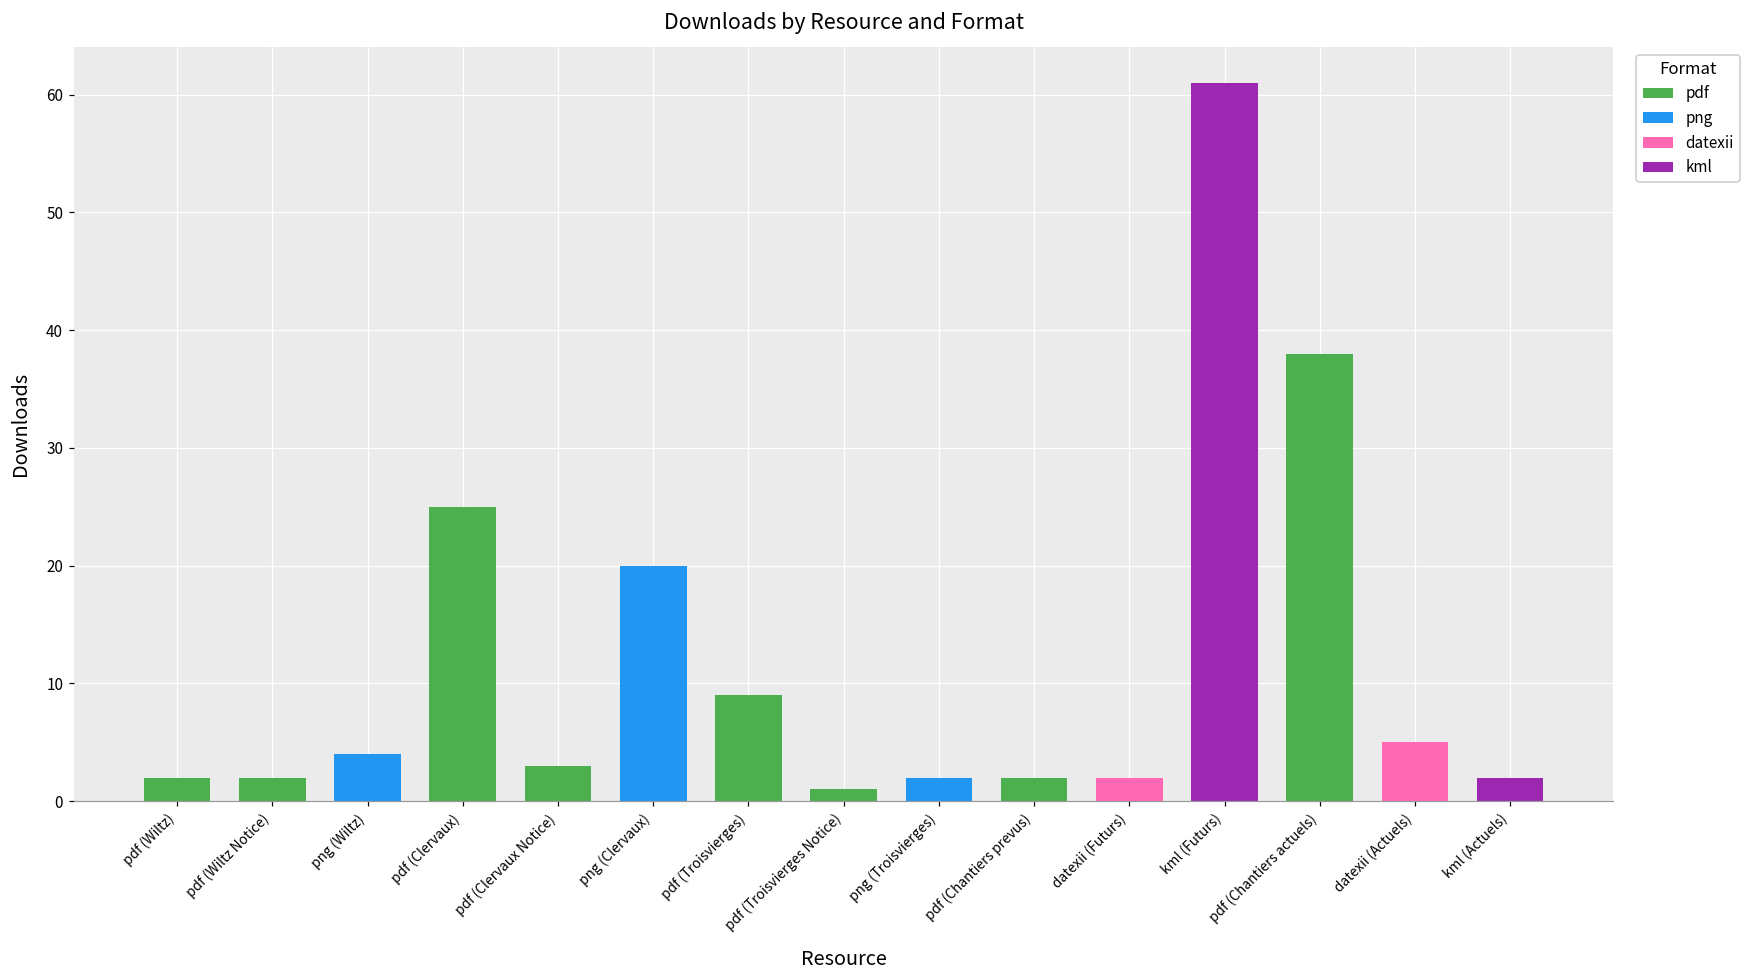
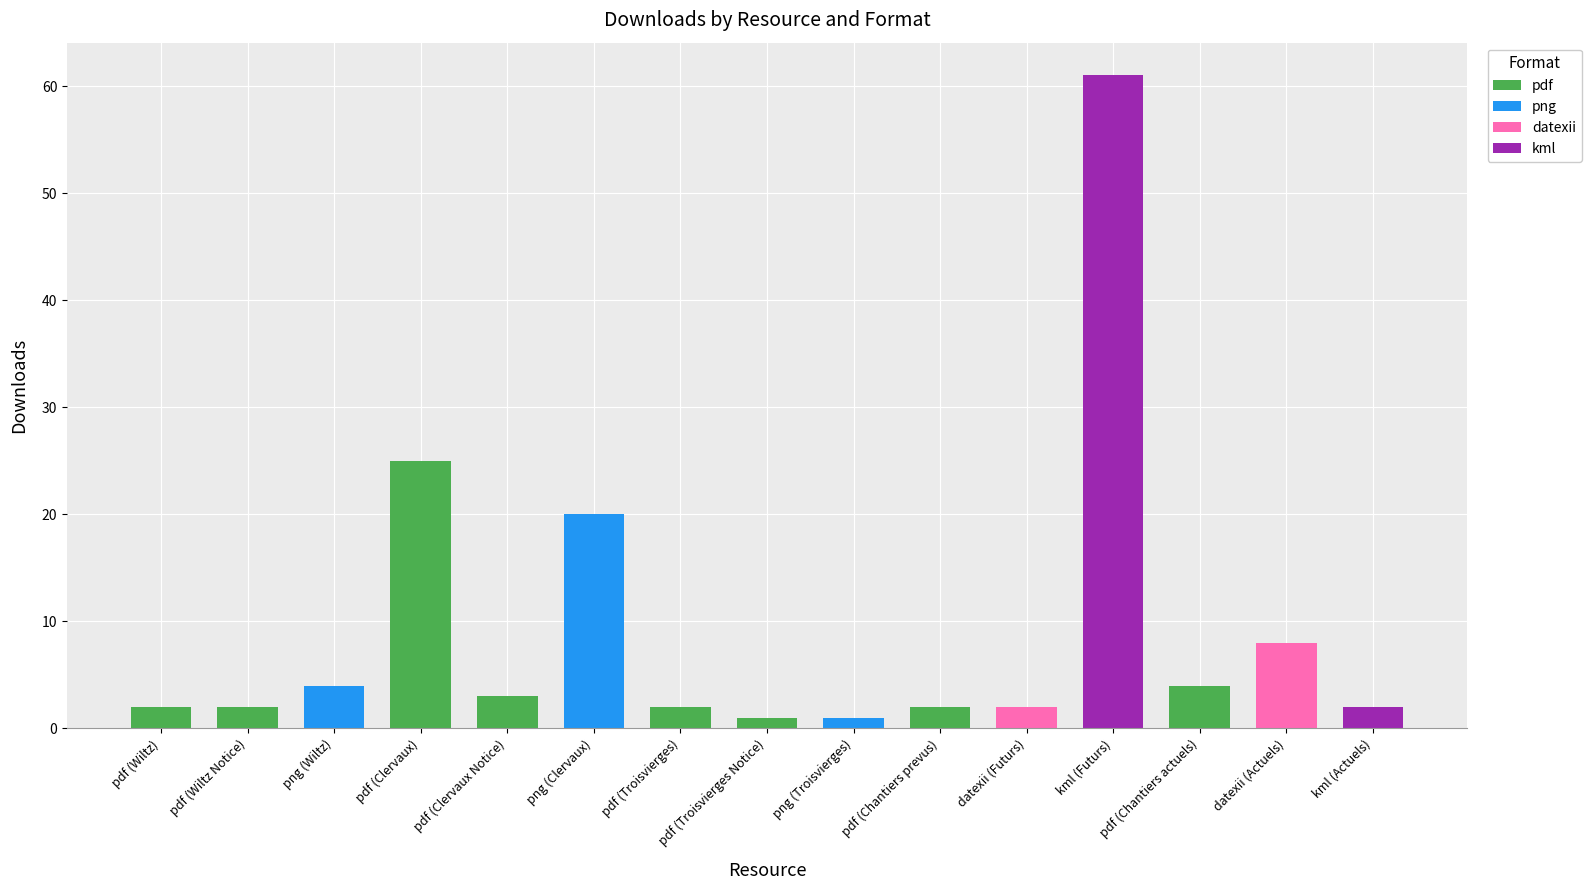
pdf (Troisvierges): 9 -> 2
png (Troisvierges): 2 -> 1
pdf (Chantiers actuels): 38 -> 4
datexii (Actuels): 5 -> 8
